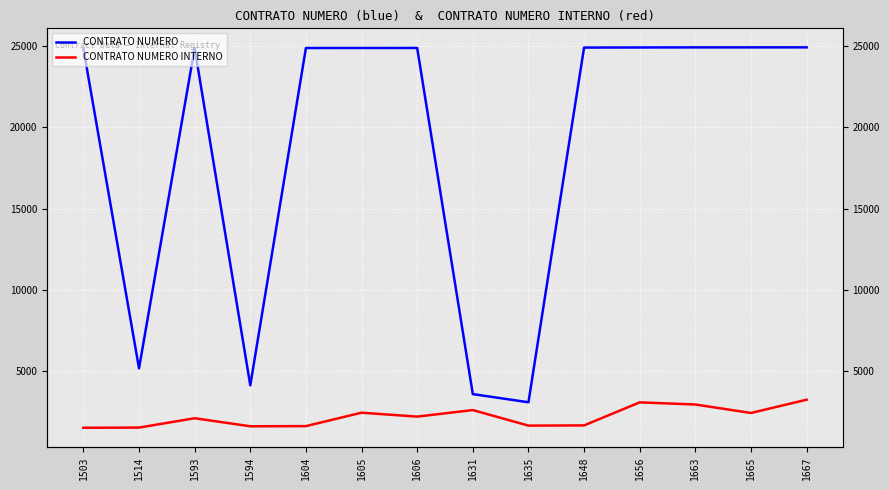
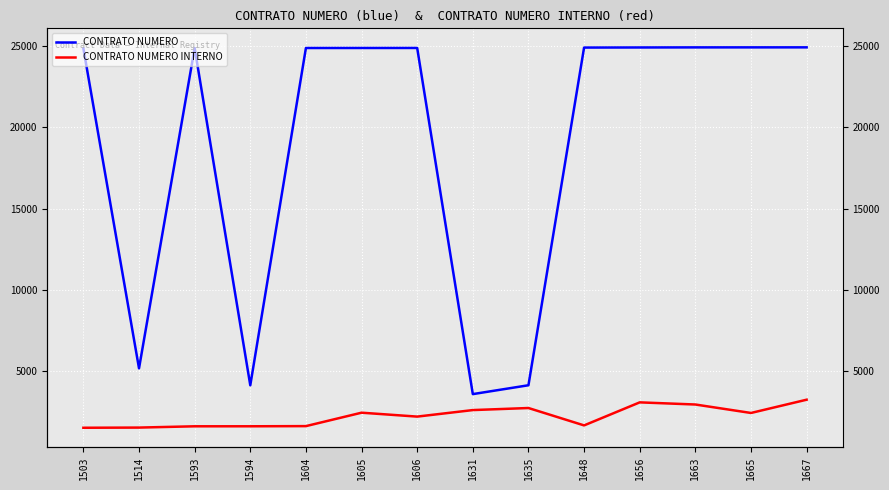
CONTRATO NUMERO INTERNO, 1593: 2100 -> 1600
CONTRATO NUMERO, 1635: 3100 -> 4100
CONTRATO NUMERO INTERNO, 1635: 1600 -> 2700
